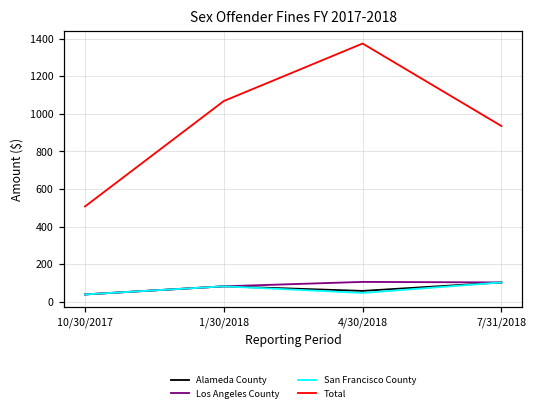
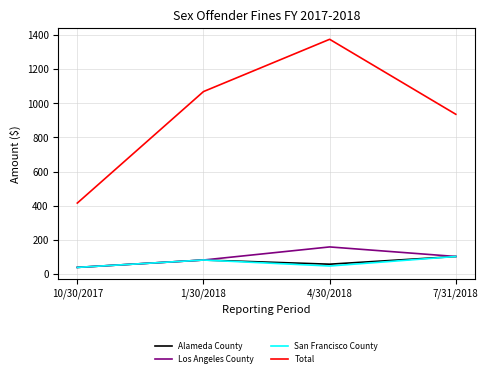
Total, 10/30/2017: 510 -> 420
Los Angeles County, 4/30/2018: 110 -> 160
